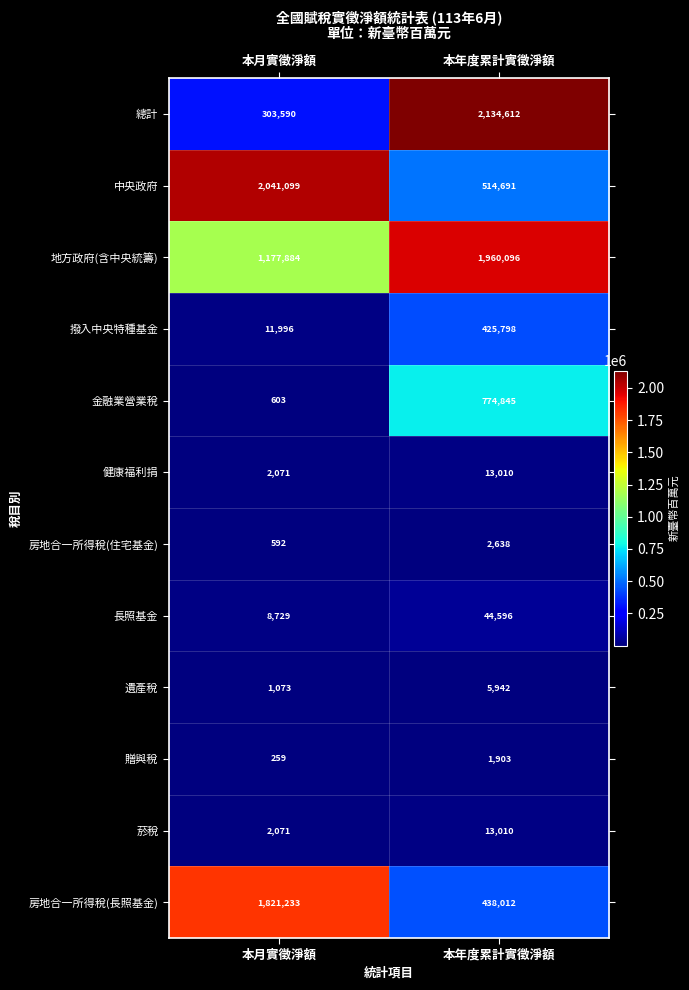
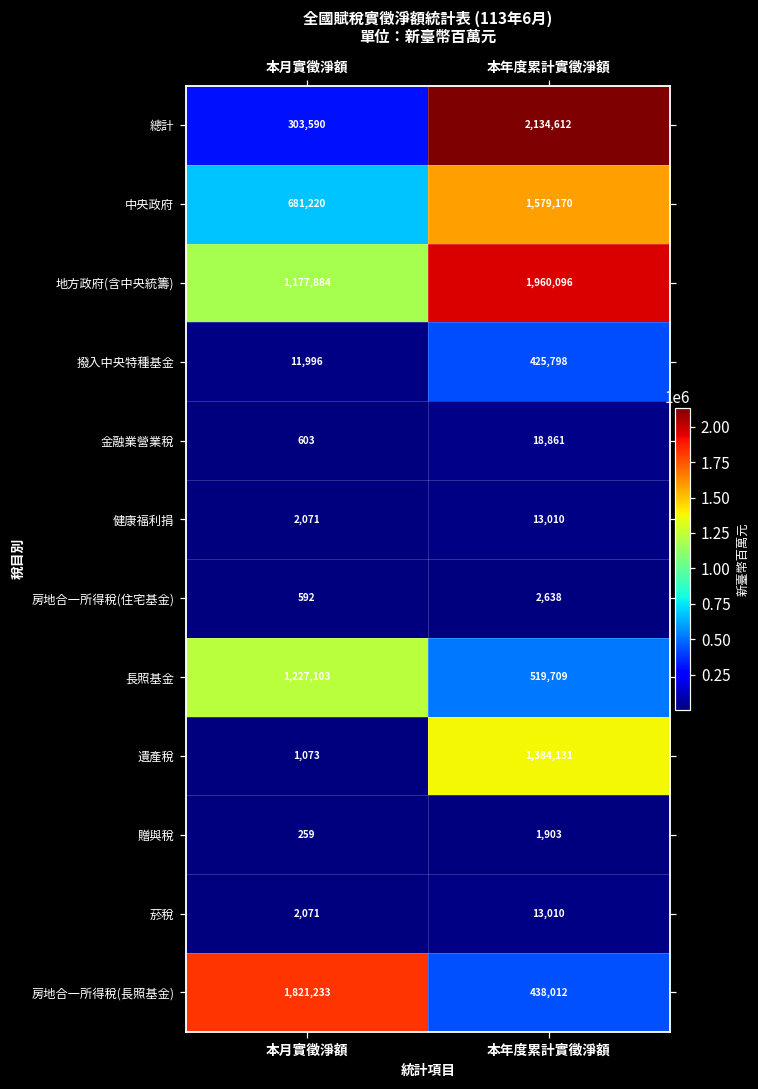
中央政府, 本月實徵淨額: 2,041,099 -> 681,220
中央政府, 本年度累計實徵淨額: 514,691 -> 1,579,170
金融業營業稅, 本年度累計實徵淨額: 774,845 -> 18,861
長照基金, 本月實徵淨額: 8,729 -> 1,227,103
長照基金, 本年度累計實徵淨額: 44,596 -> 519,709
遺產稅, 本年度累計實徵淨額: 5,942 -> 1,384,131
